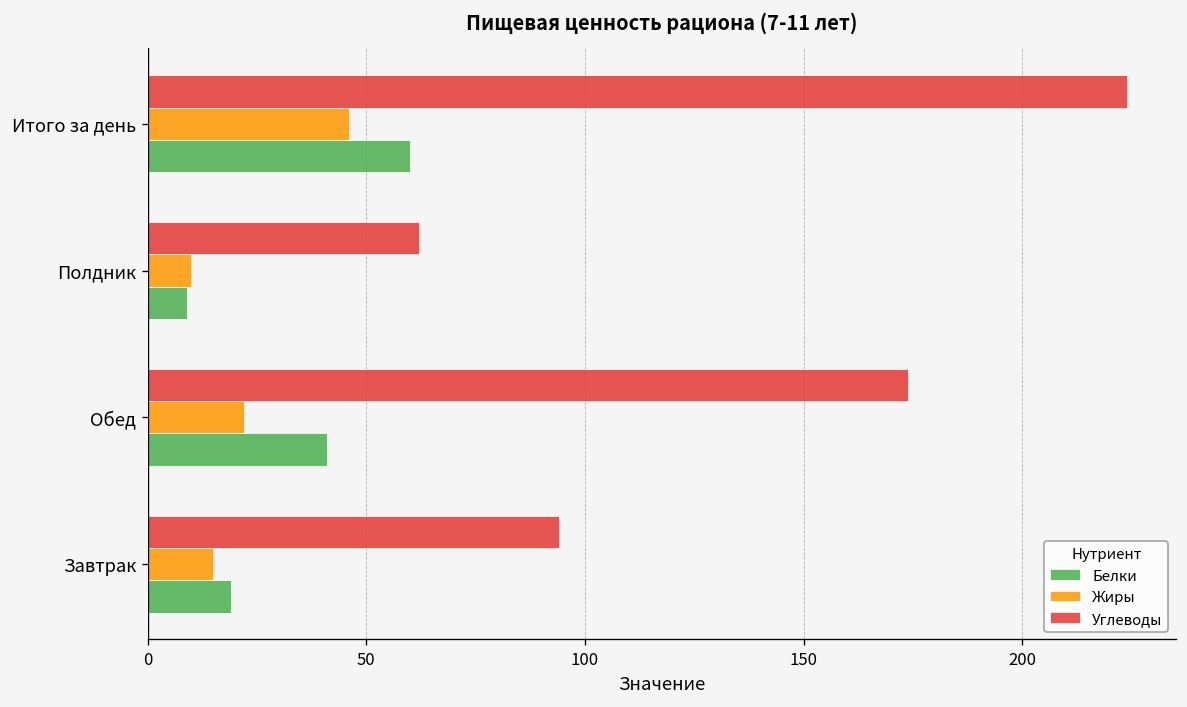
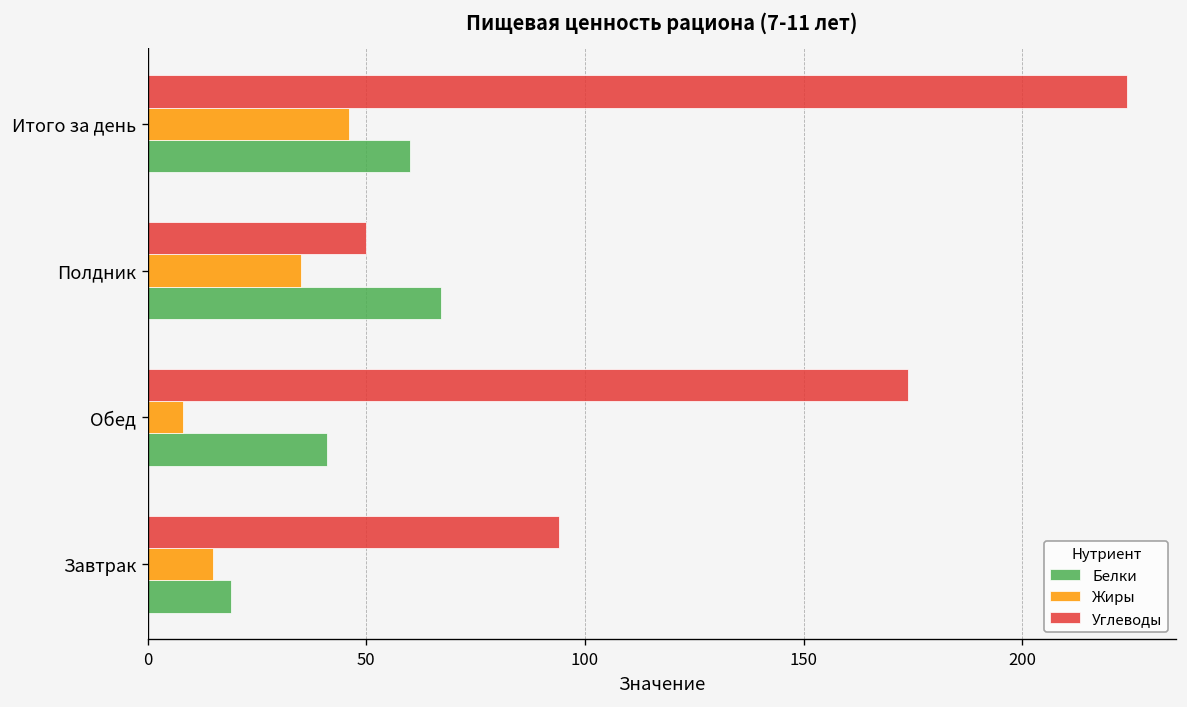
Углеводы, Полдник: 62 -> 50
Жиры, Полдник: 10 -> 35
Белки, Полдник: 9 -> 67
Жиры, Обед: 22 -> 8
